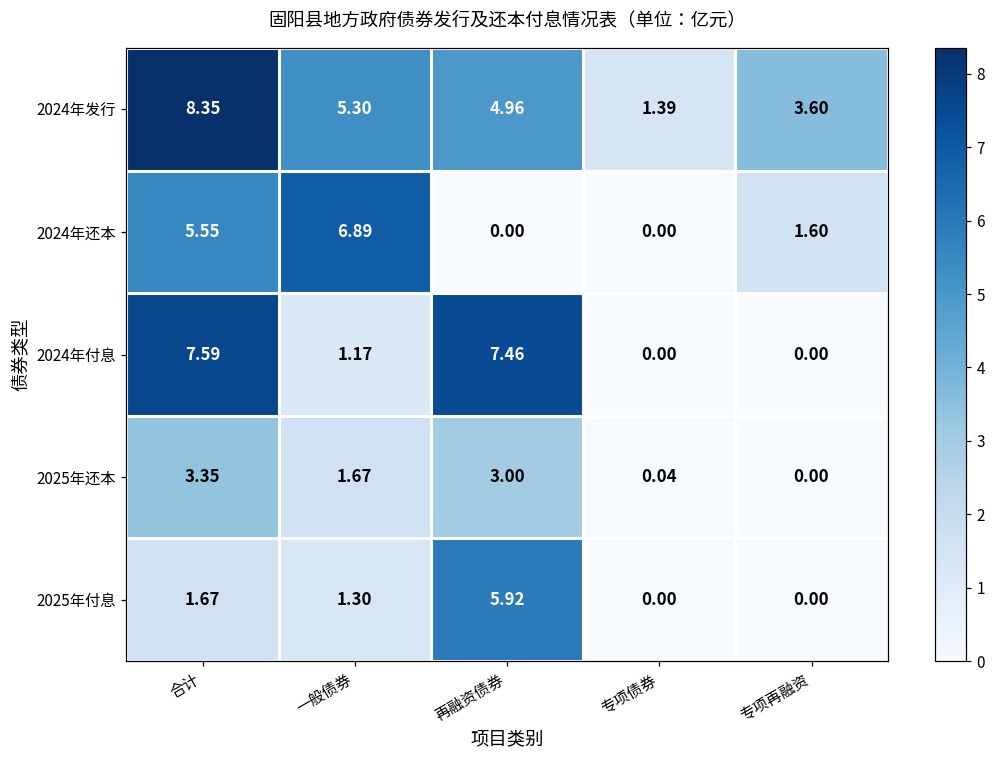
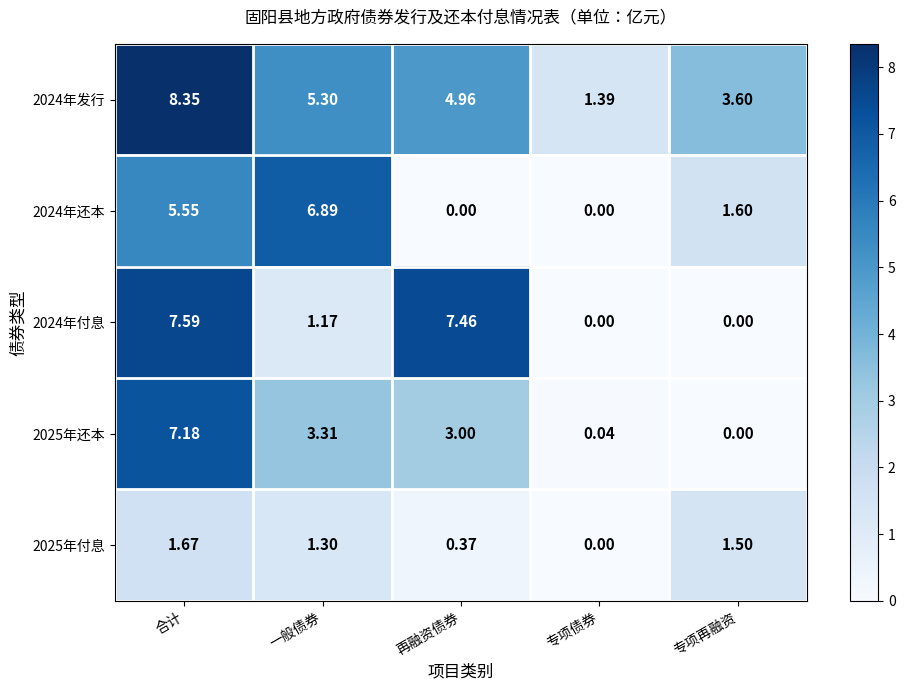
2025年还本, 合计: 3.35 -> 7.18
2025年还本, 一般债券: 1.67 -> 3.31
2025年付息, 再融资债券: 5.92 -> 0.37
2025年付息, 专项再融资: 0.00 -> 1.50
